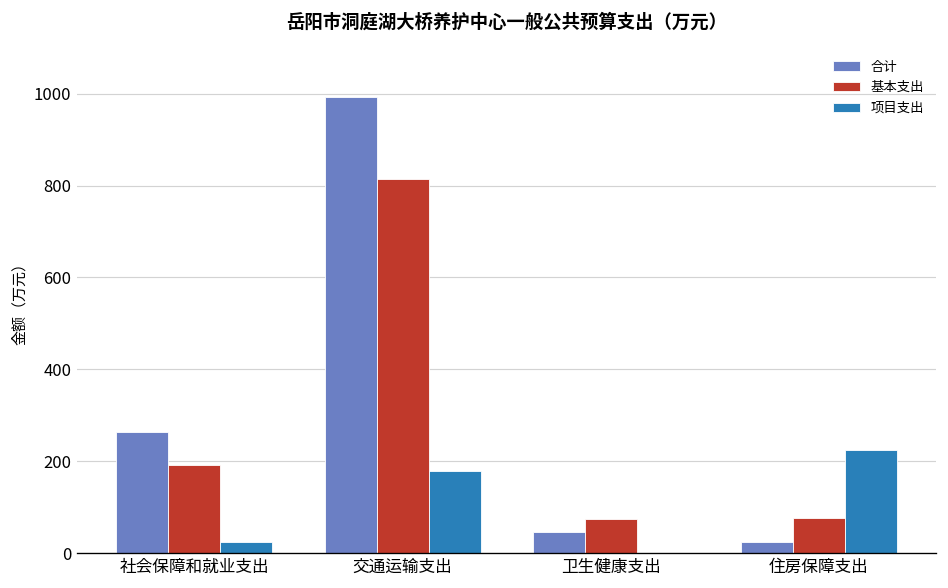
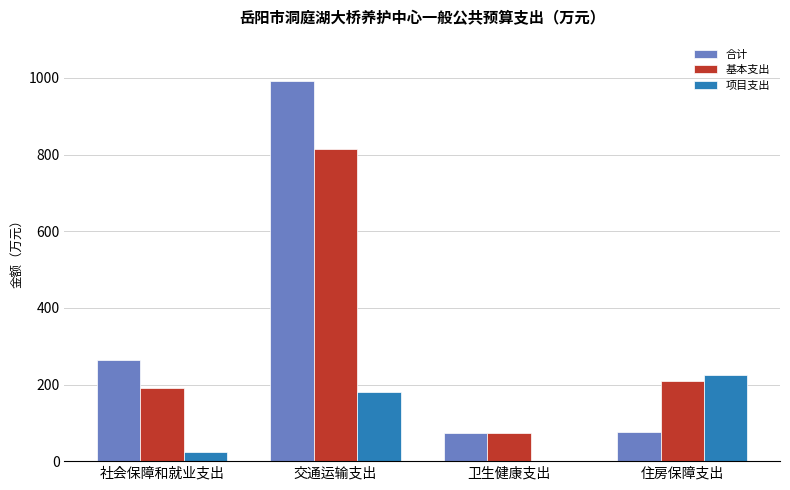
合计, 卫生健康支出: 50 -> 70
合计, 住房保障支出: 30 -> 80
基本支出, 住房保障支出: 80 -> 210
